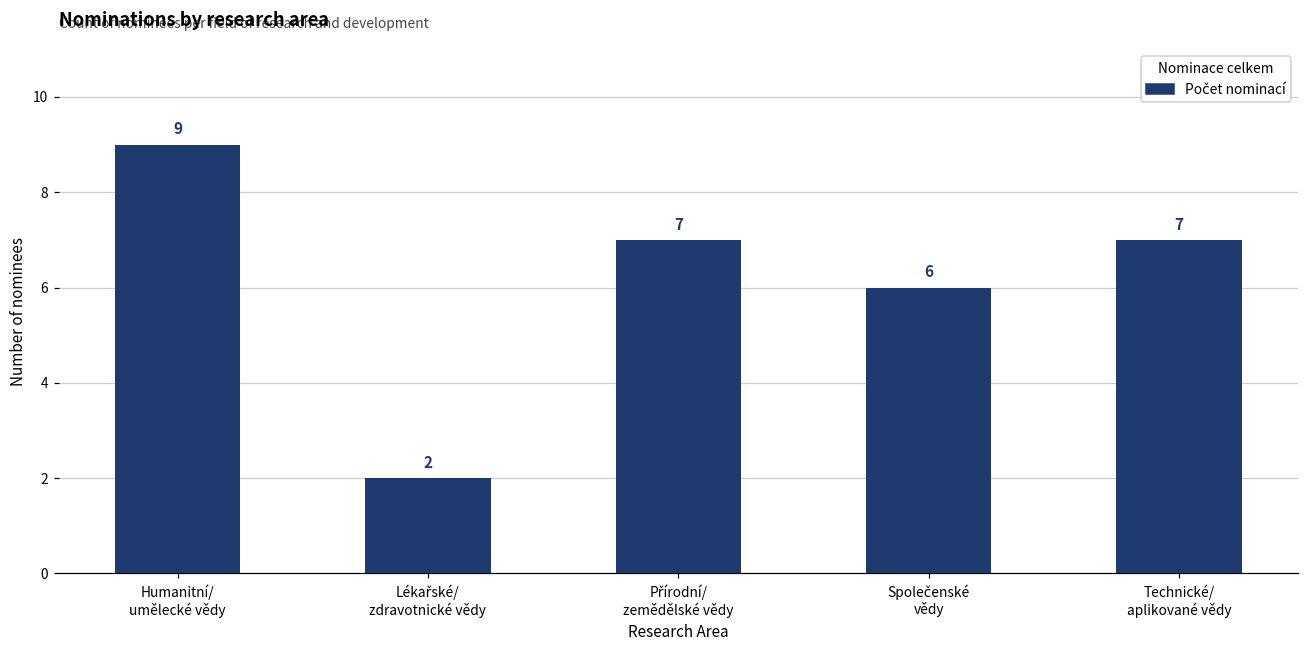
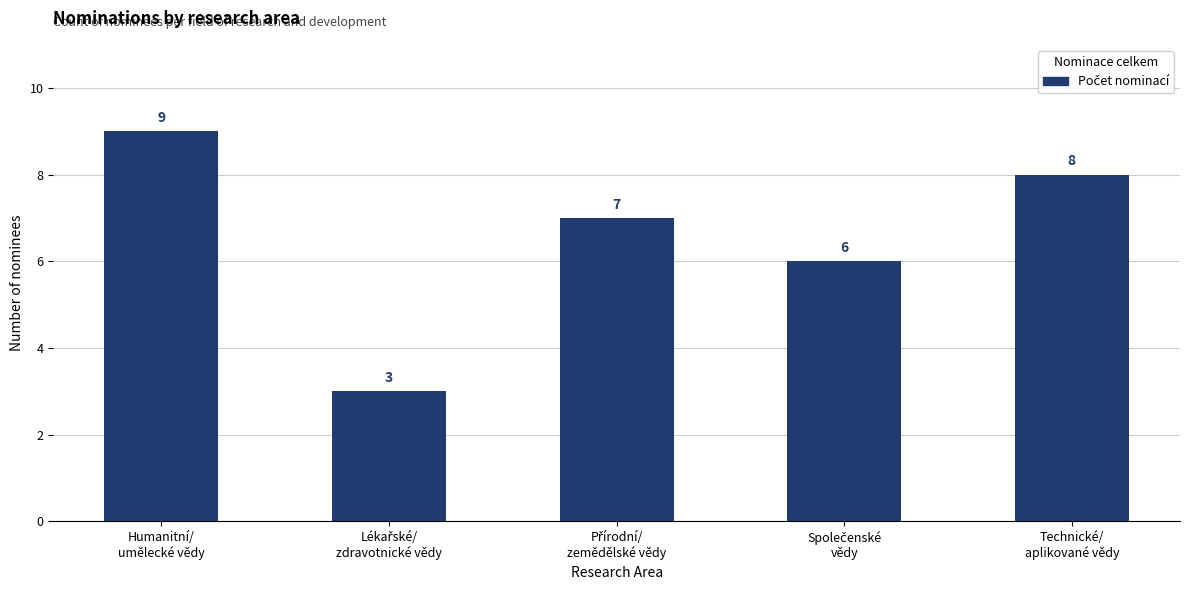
Lékařské/ zdravotnické vědy: 2 -> 3
Technické/ aplikované vědy: 7 -> 8
